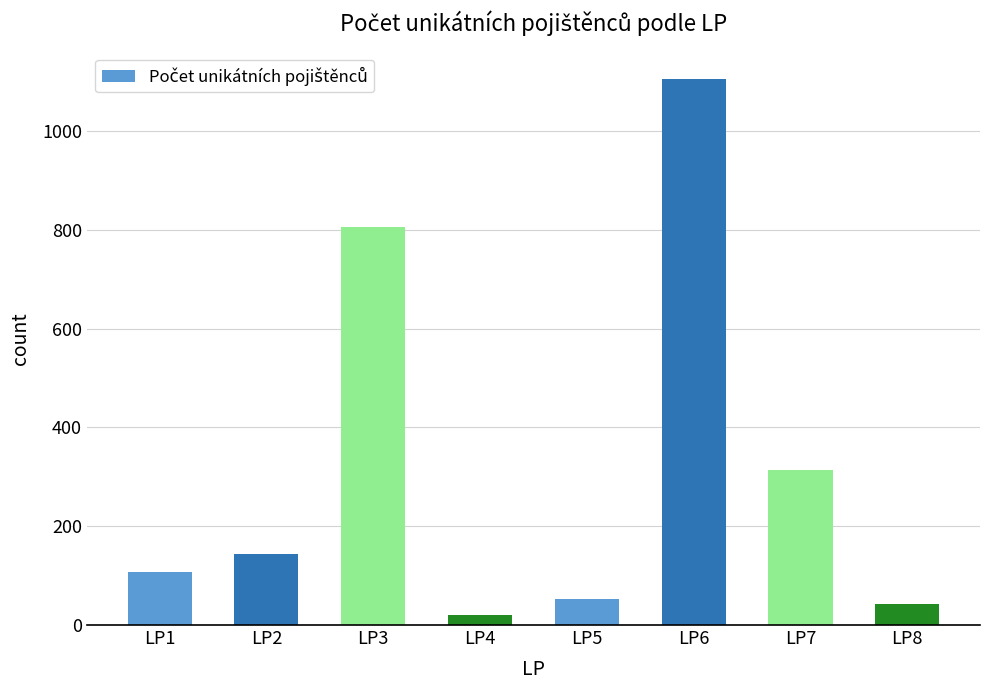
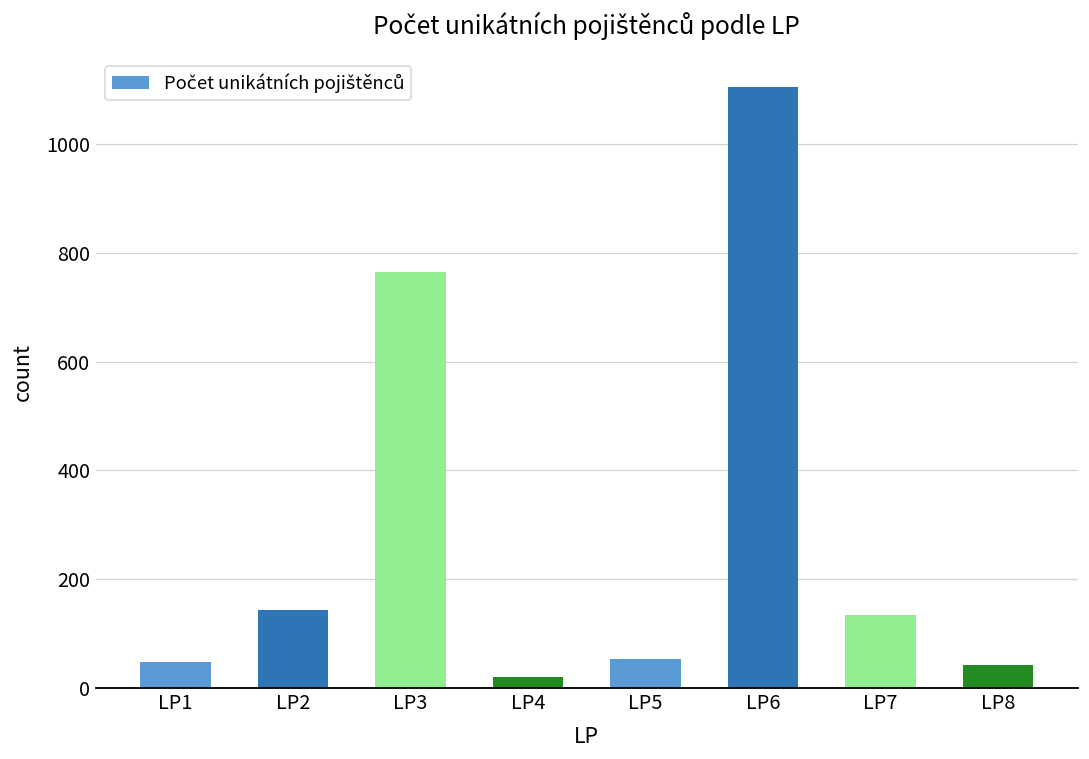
LP1: 110 -> 50
LP3: 810 -> 760
LP7: 310 -> 130
